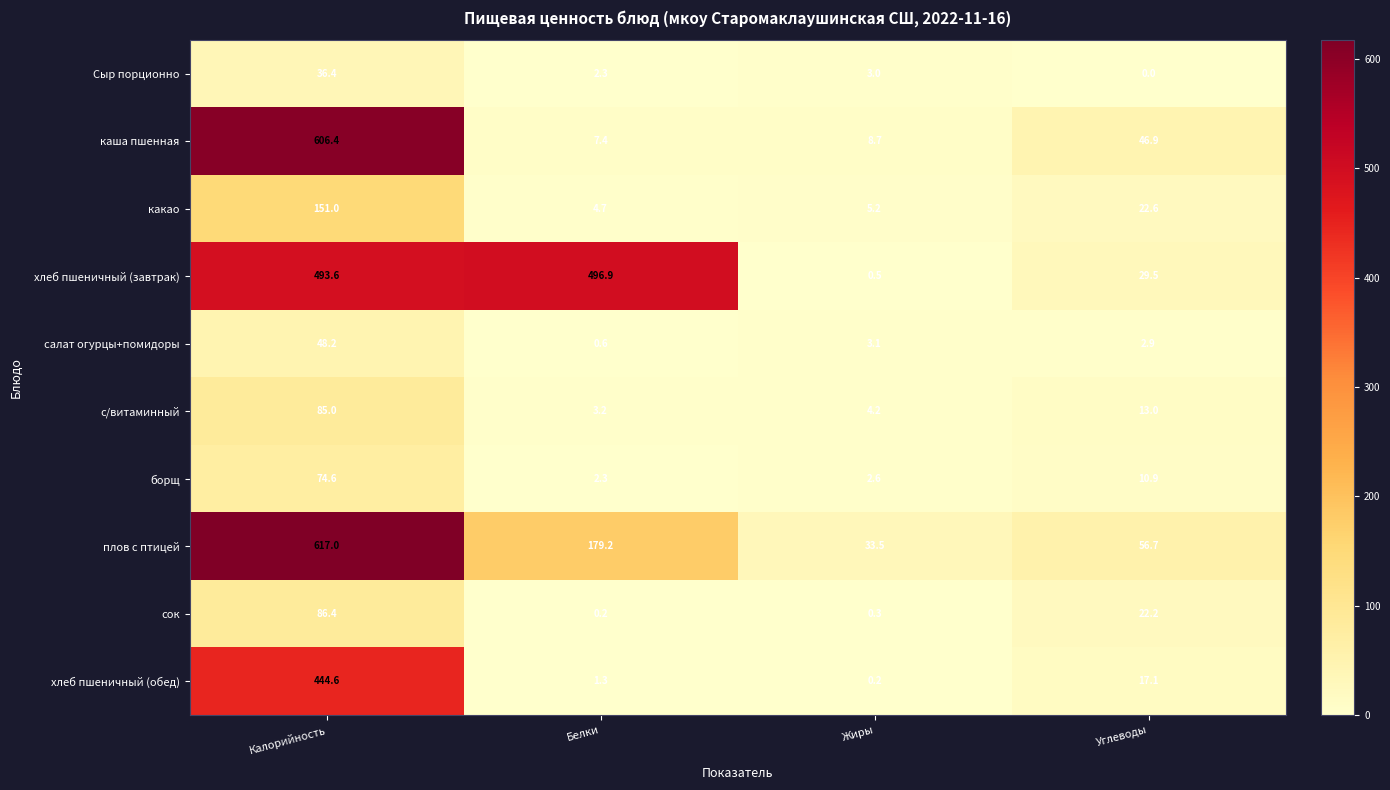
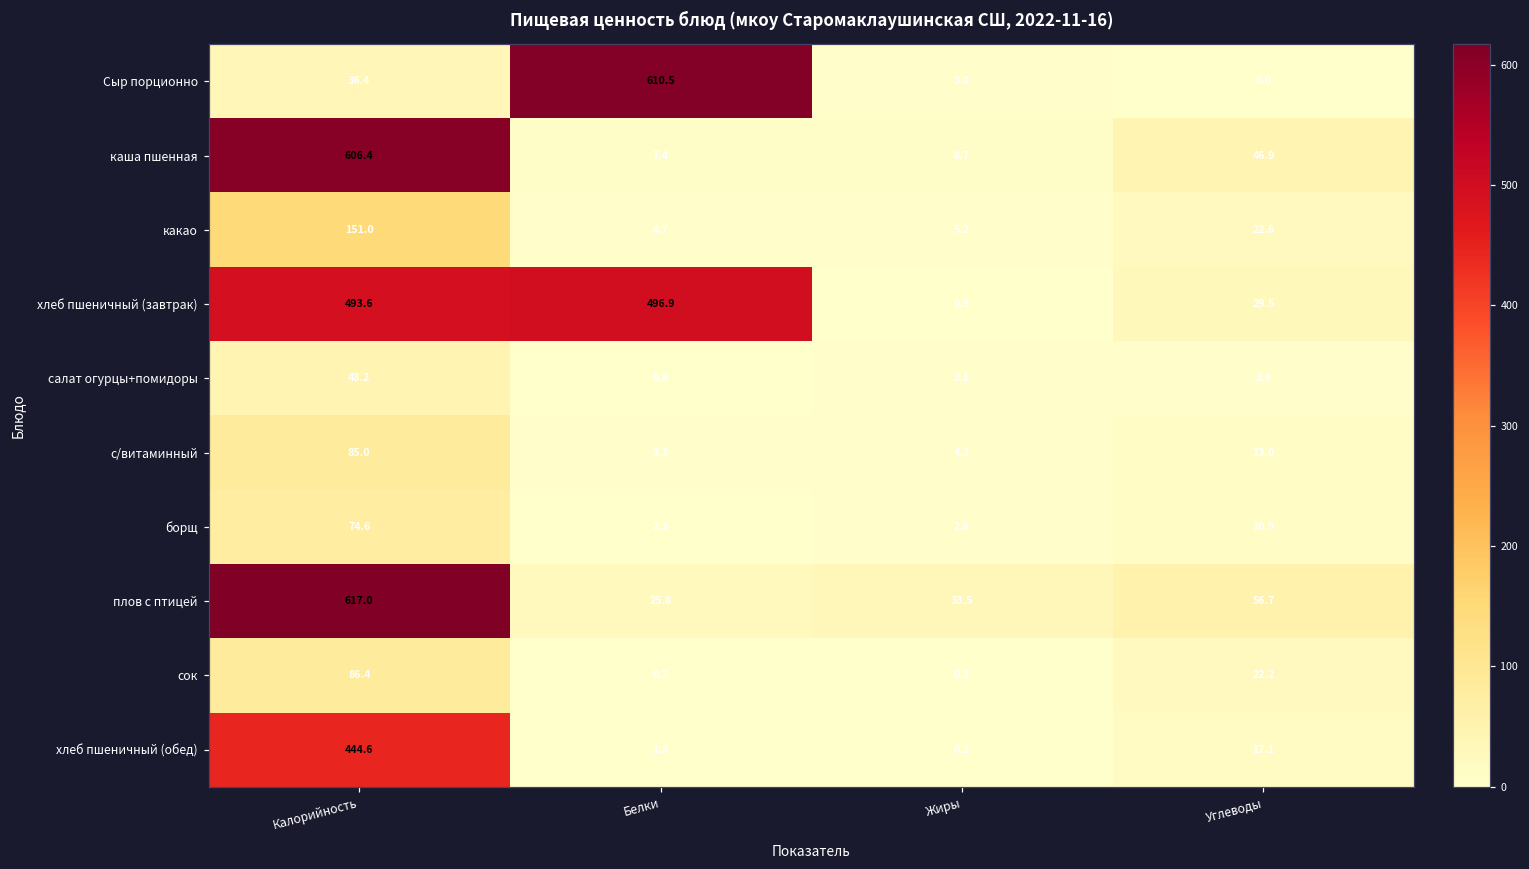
Сыр порционно, Белки: 2.3 -> 610.5
плов с птицей, Белки: 179.2 -> 25.8
